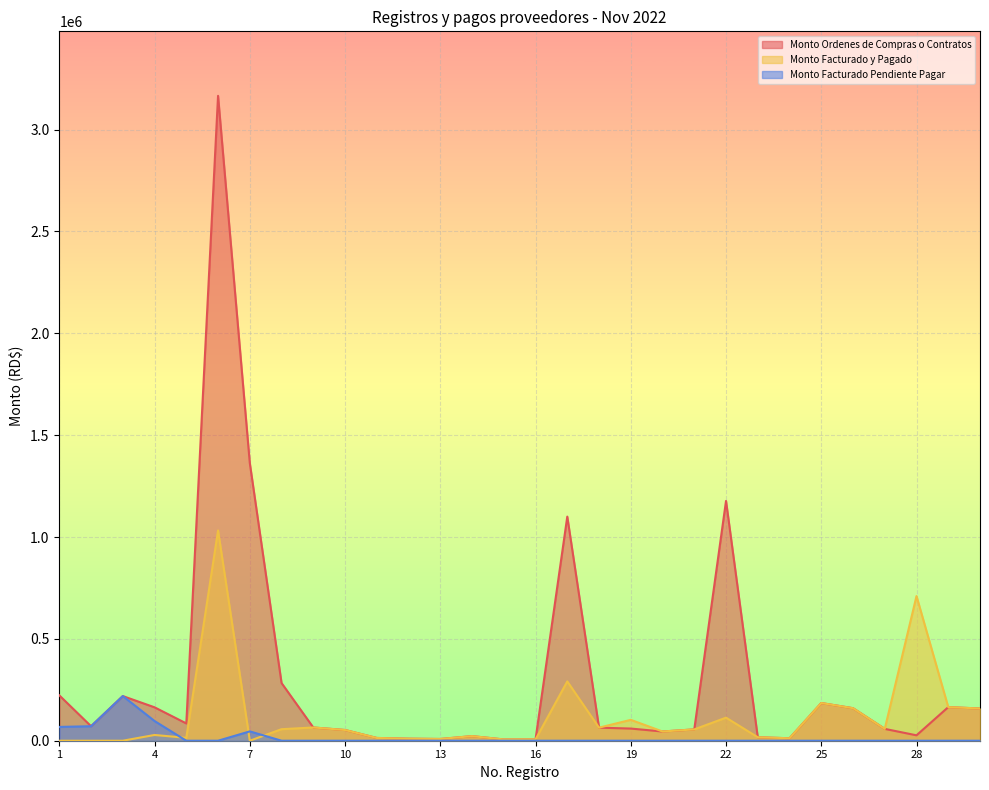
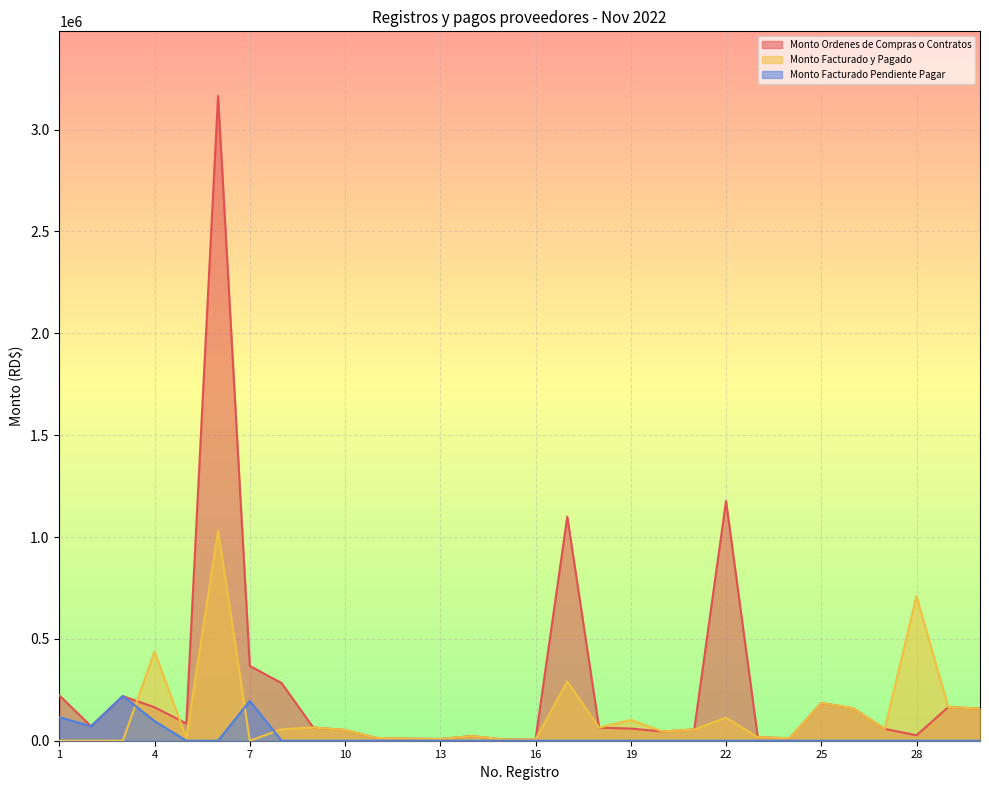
Monto Facturado Pendiente Pagar, 1: 70000 -> 120000
Monto Facturado y Pagado, 4: 30000 -> 440000
Monto Ordenes de Compras o Contratos, 7: 1360000 -> 370000
Monto Facturado Pendiente Pagar, 7: 50000 -> 200000
